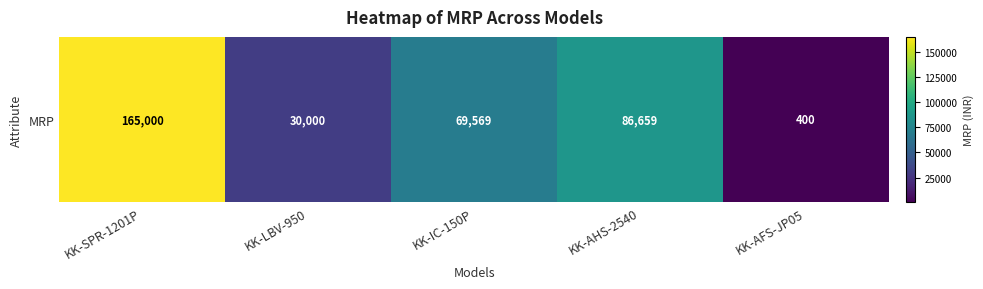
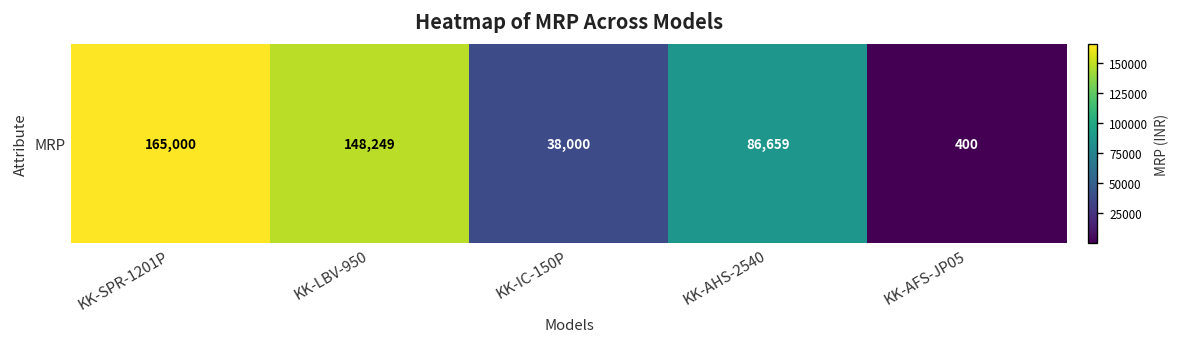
MRP, KK-LBV-950: 30,000 -> 148,249
MRP, KK-IC-150P: 69,569 -> 38,000
